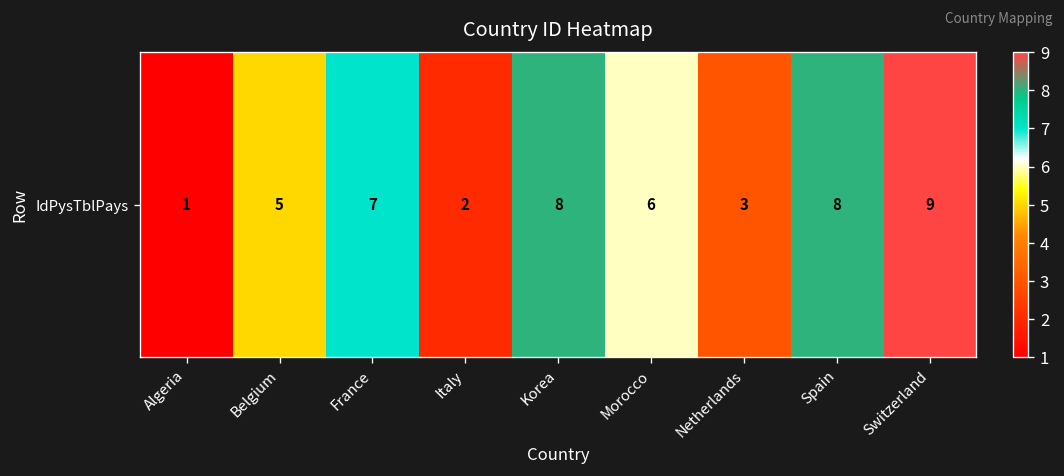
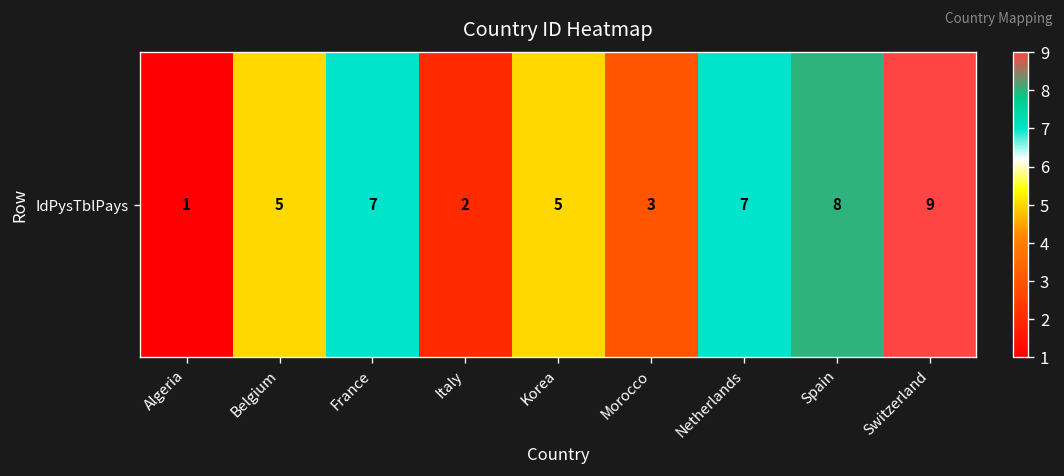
IdPysTblPays, Korea: 8 -> 5
IdPysTblPays, Morocco: 6 -> 3
IdPysTblPays, Netherlands: 3 -> 7
